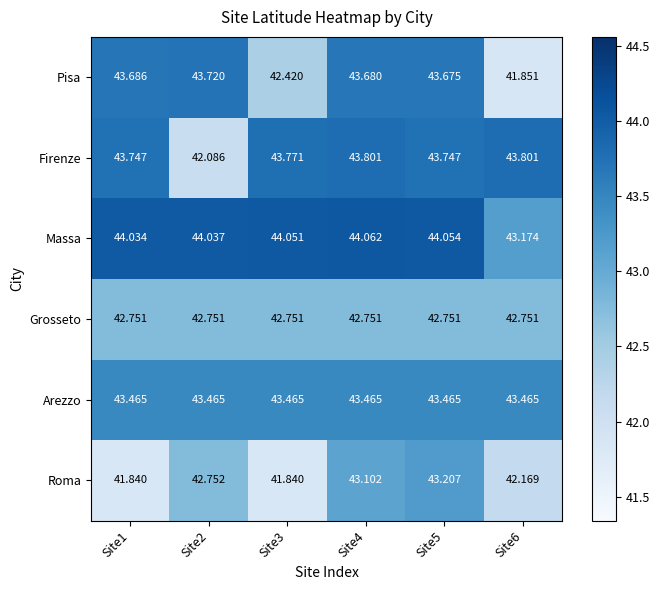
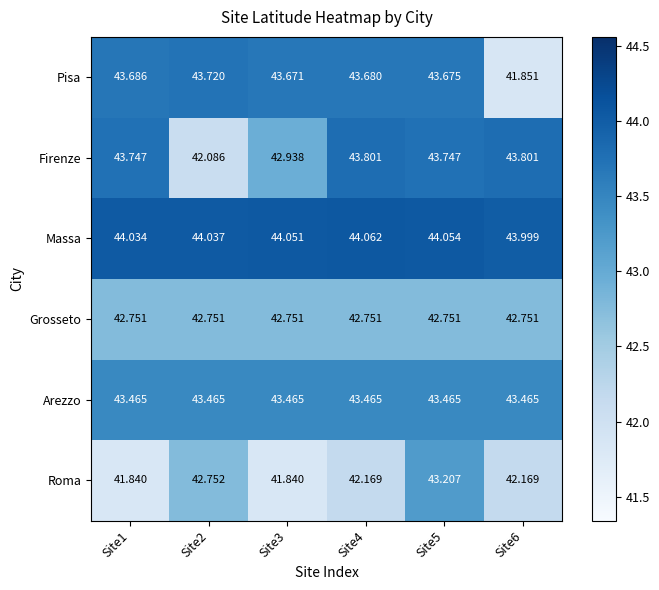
Pisa, Site3: 42.420 -> 43.671
Firenze, Site3: 43.771 -> 42.938
Massa, Site6: 43.174 -> 43.999
Roma, Site4: 43.102 -> 42.169
